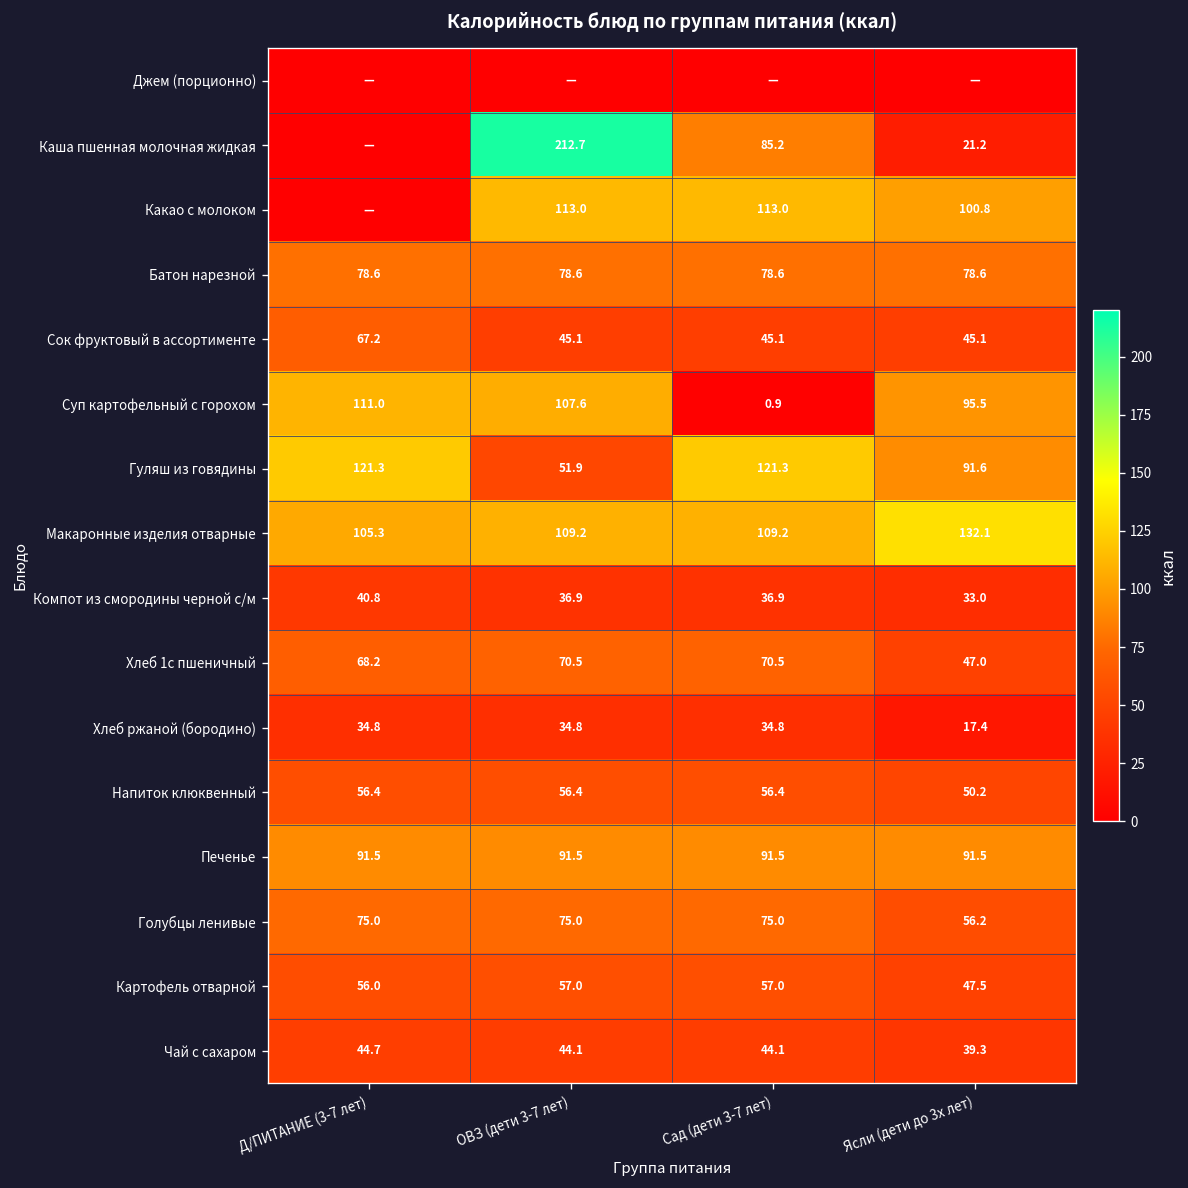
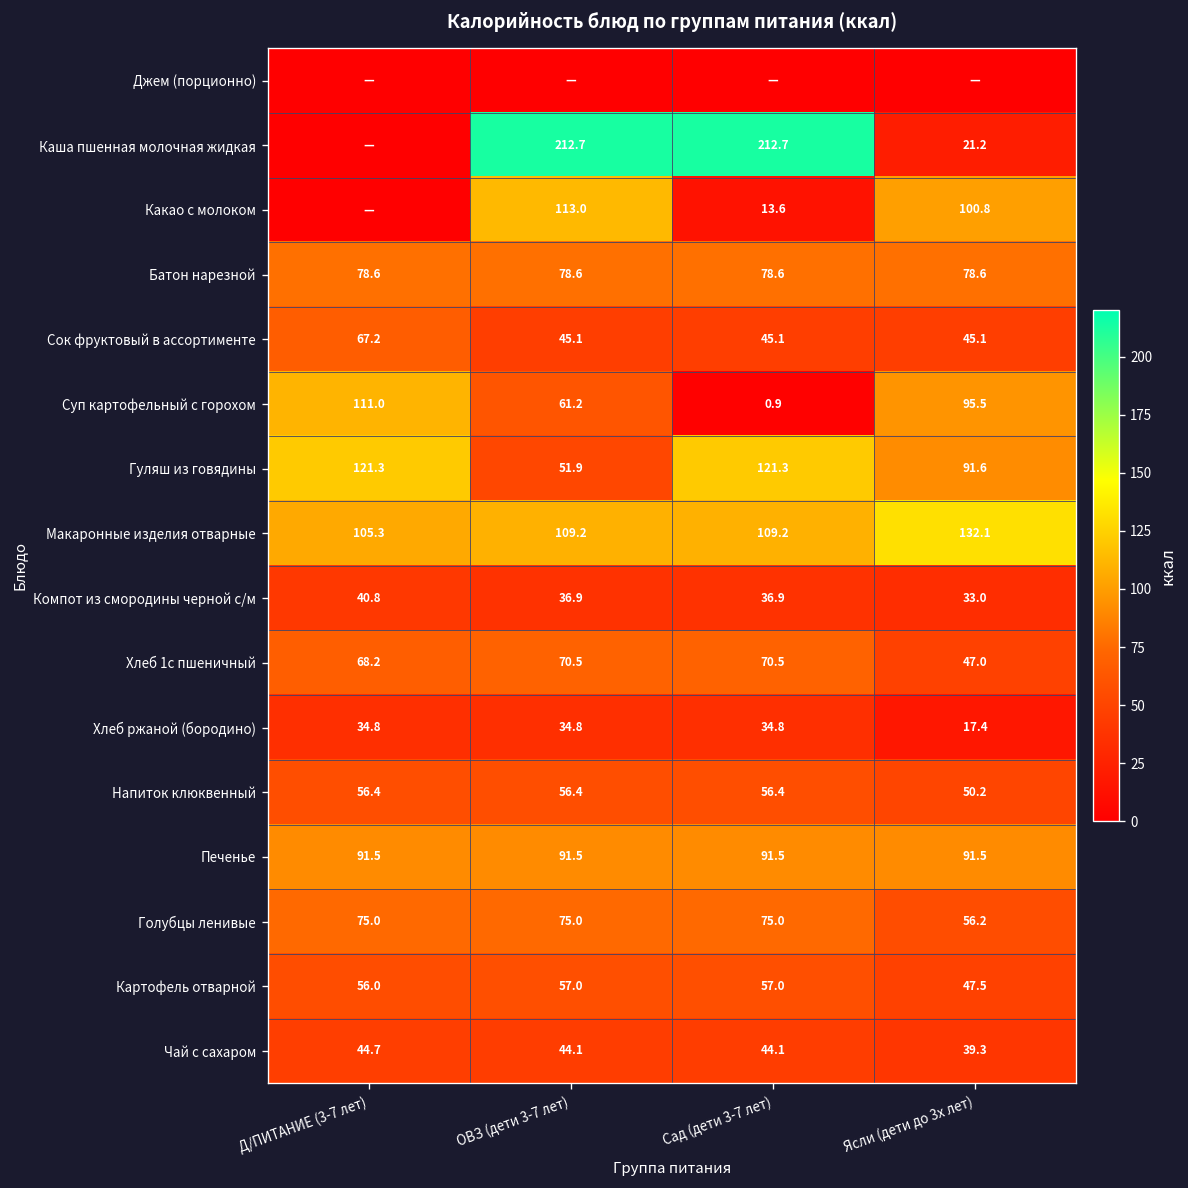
Каша пшенная молочная жидкая, Сад (дети 3-7 лет): 85.2 -> 212.7
Какао с молоком, Сад (дети 3-7 лет): 113.0 -> 13.6
Суп картофельный с горохом, ОВЗ (дети 3-7 лет): 107.6 -> 61.2
